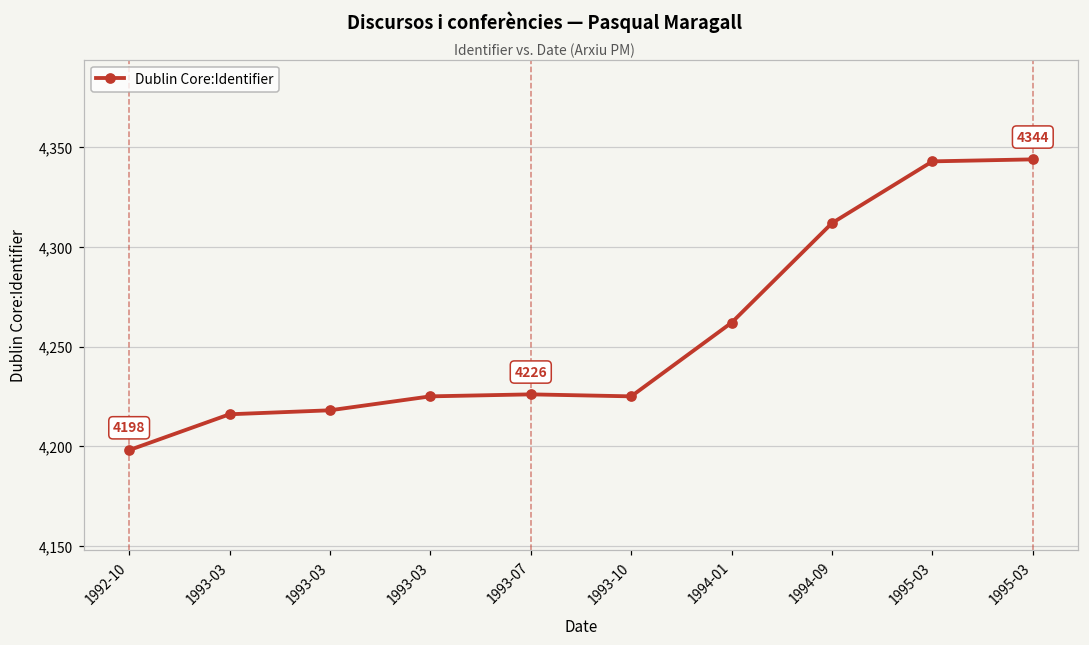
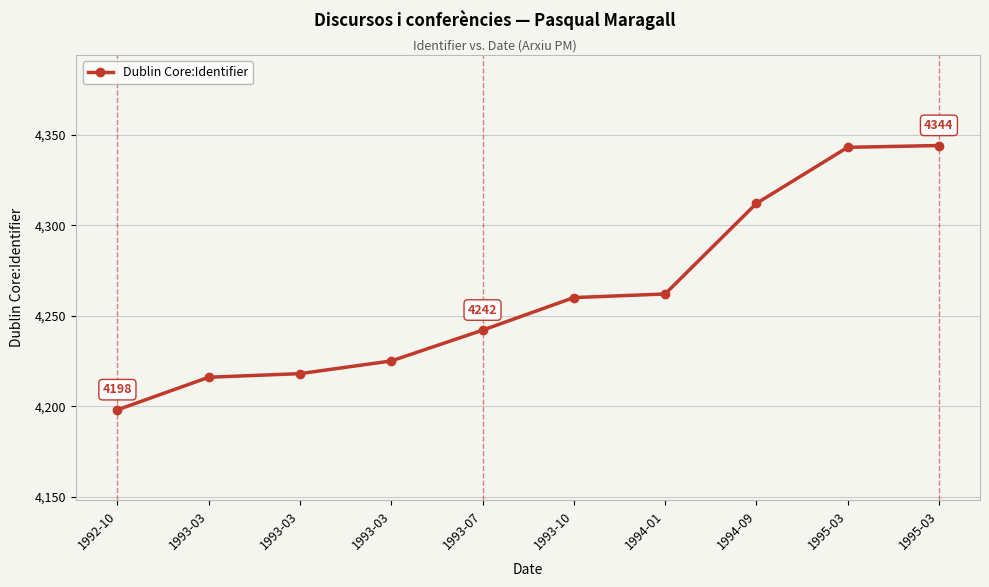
1993-07: 4226 -> 4242
1993-10: 4,225 -> 4,260
